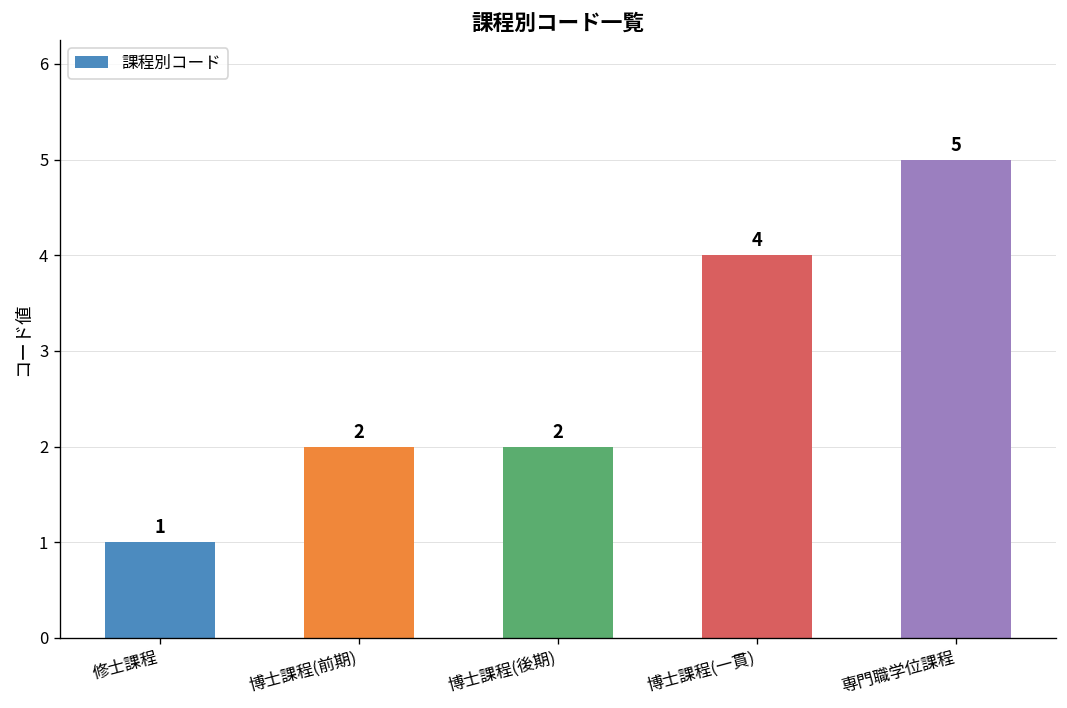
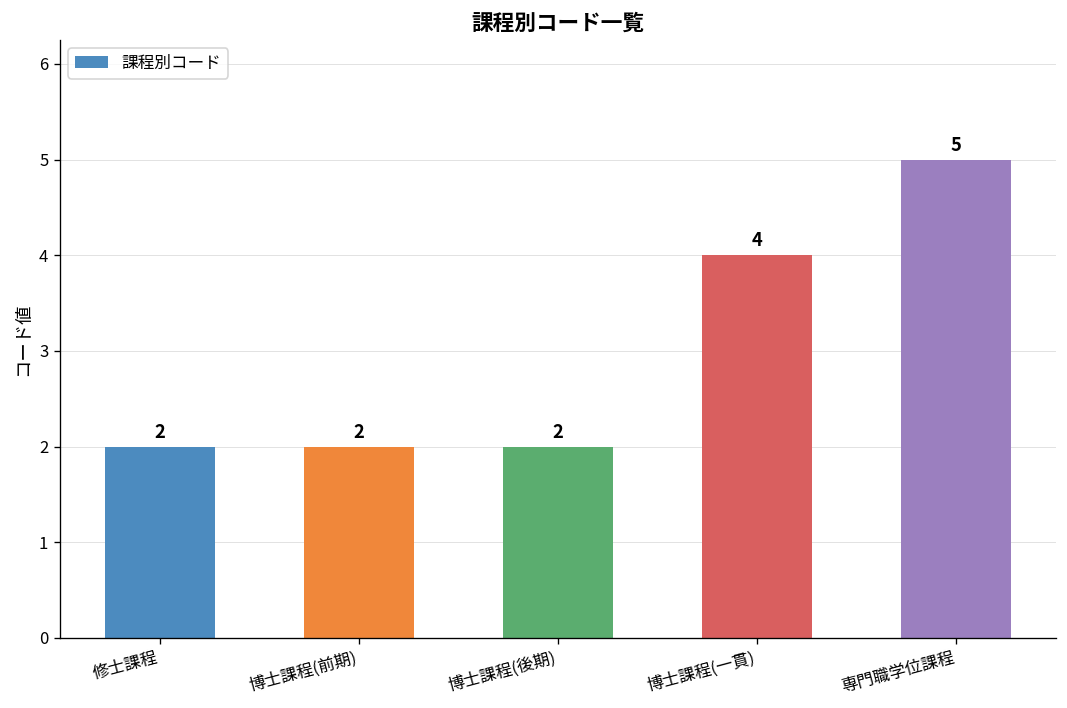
修士課程: 1 -> 2
